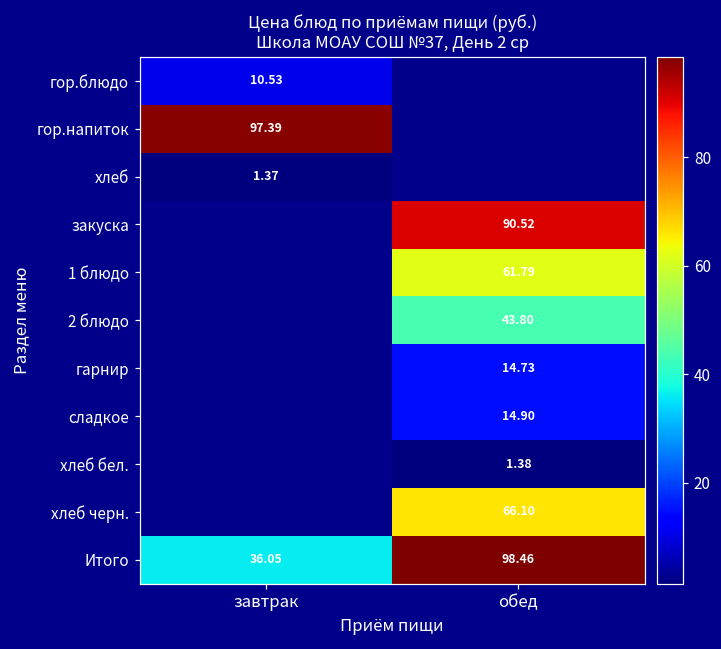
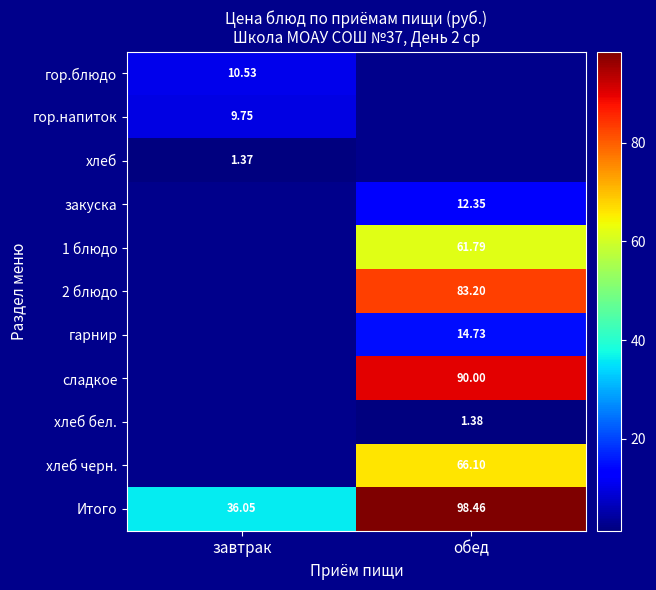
гор.напиток, завтрак: 97.39 -> 9.75
закуска, обед: 90.52 -> 12.35
2 блюдо, обед: 43.80 -> 83.20
сладкое, обед: 14.90 -> 90.00
